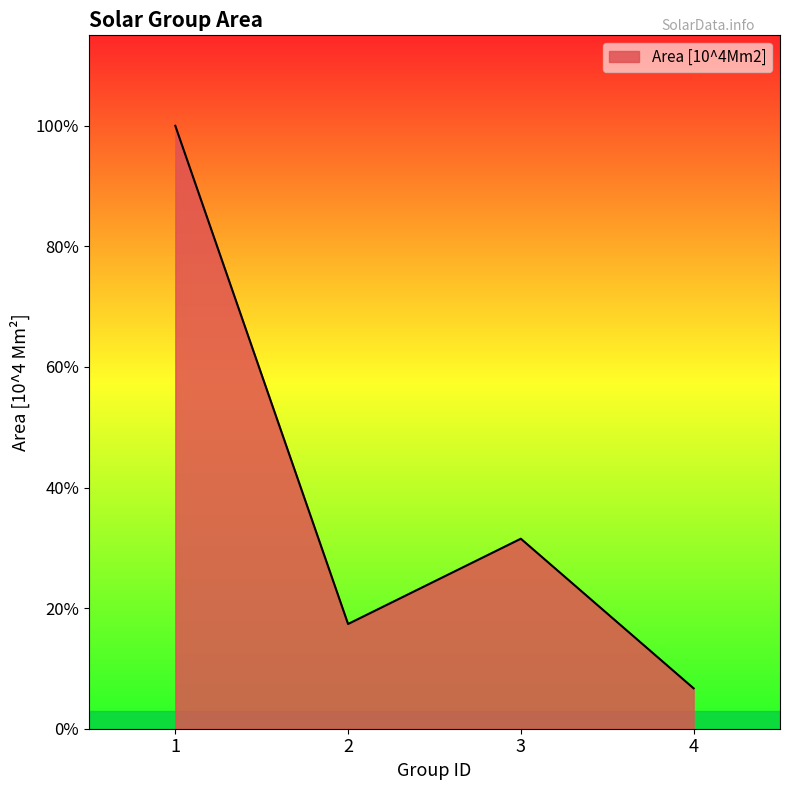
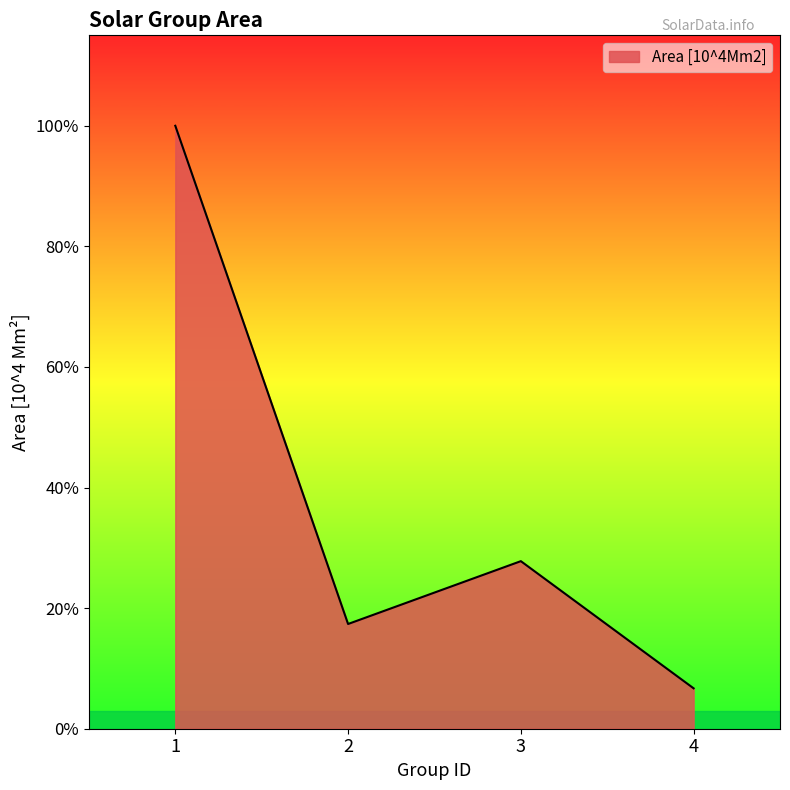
3: 32% -> 28%
